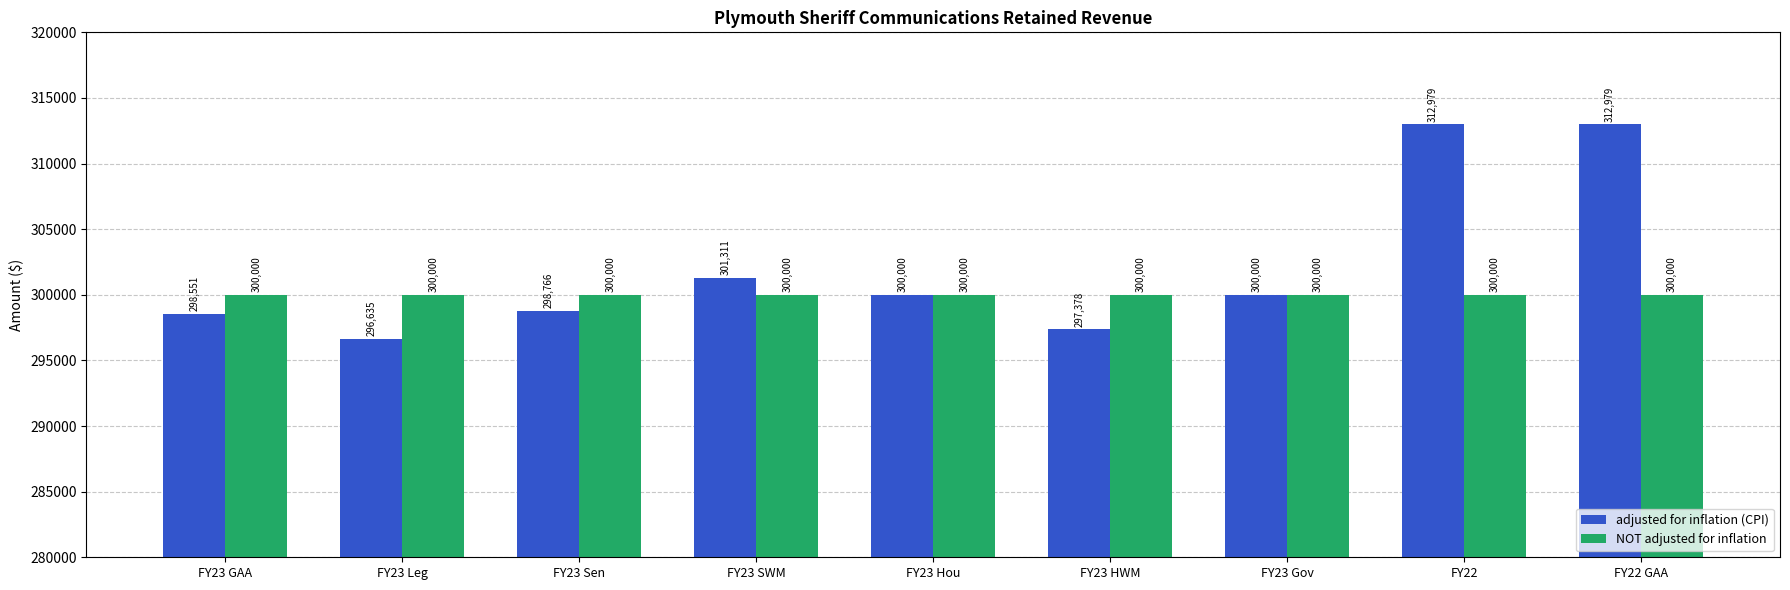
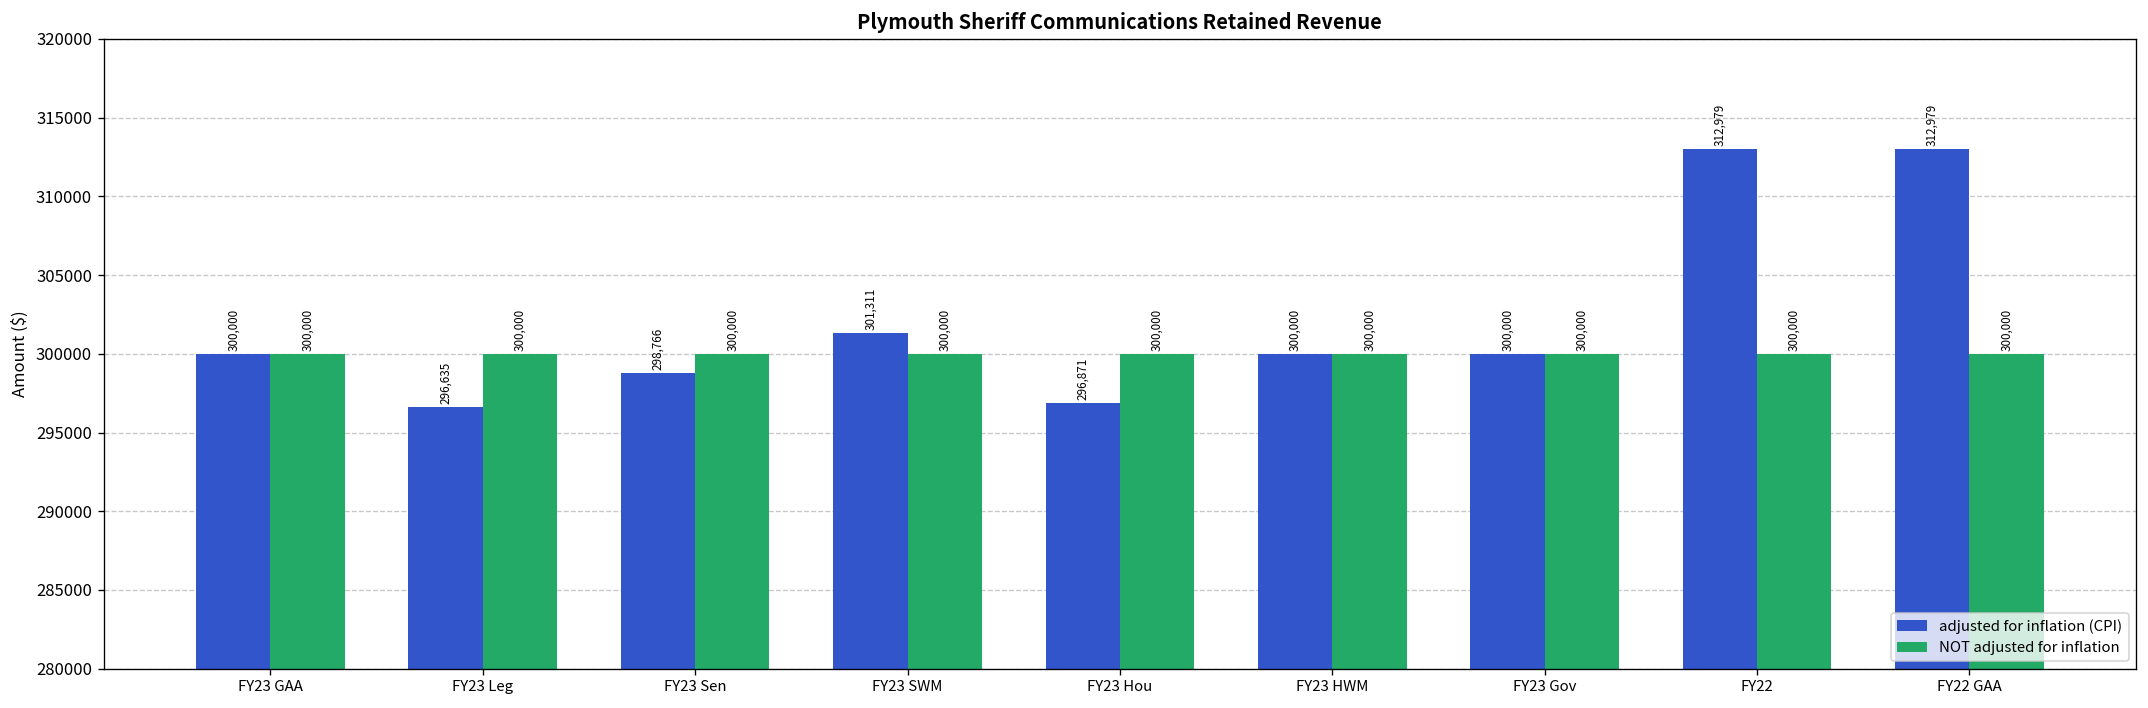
adjusted for inflation (CPI), FY23 GAA: 298,551 -> 300,000
adjusted for inflation (CPI), FY23 Hou: 300,000 -> 296,871
adjusted for inflation (CPI), FY23 HWM: 297,378 -> 300,000
